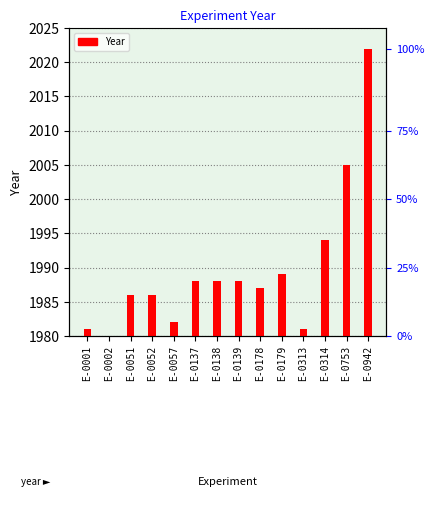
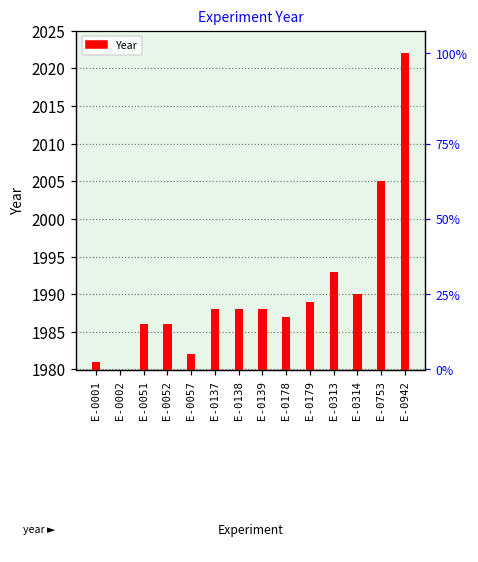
E-0313: 1981 -> 1993
E-0314: 1994 -> 1990
